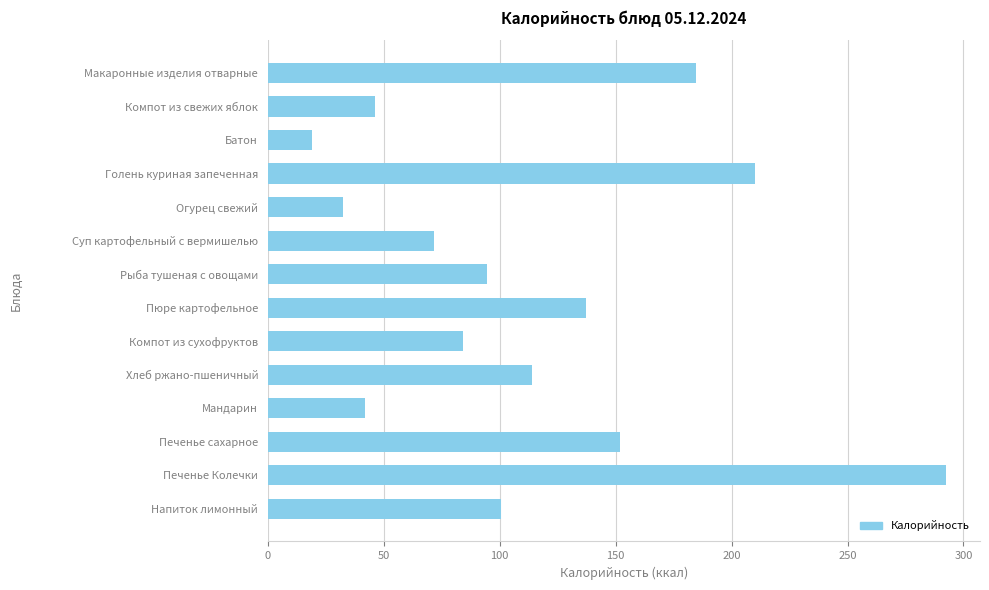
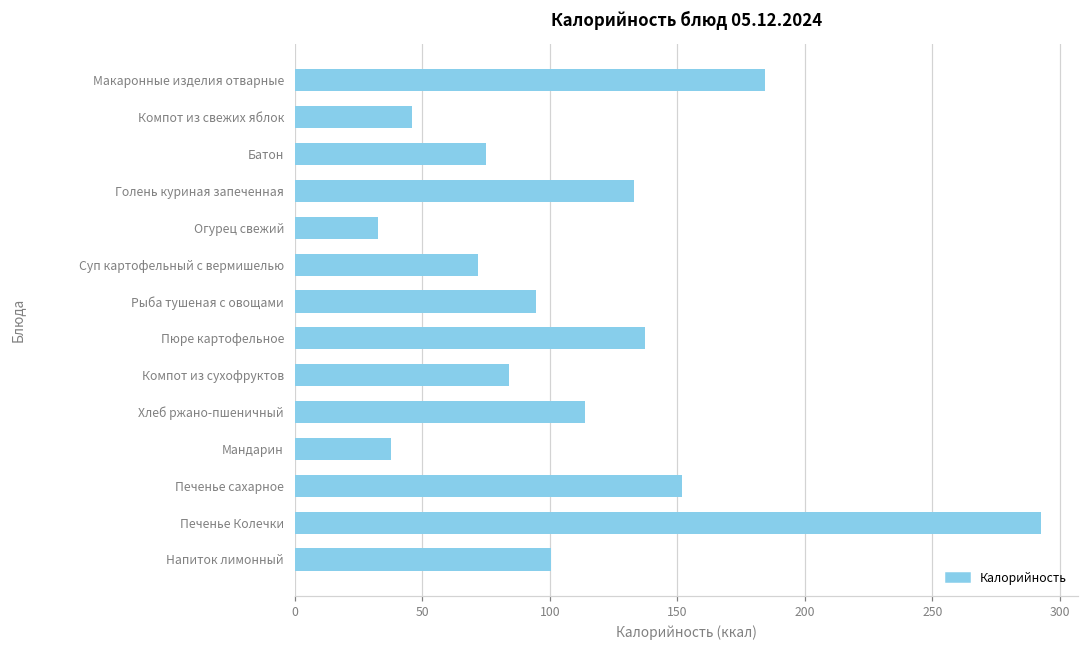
Батон: 19 -> 75
Голень куриная запеченная: 210 -> 133
Мандарин: 42 -> 38
